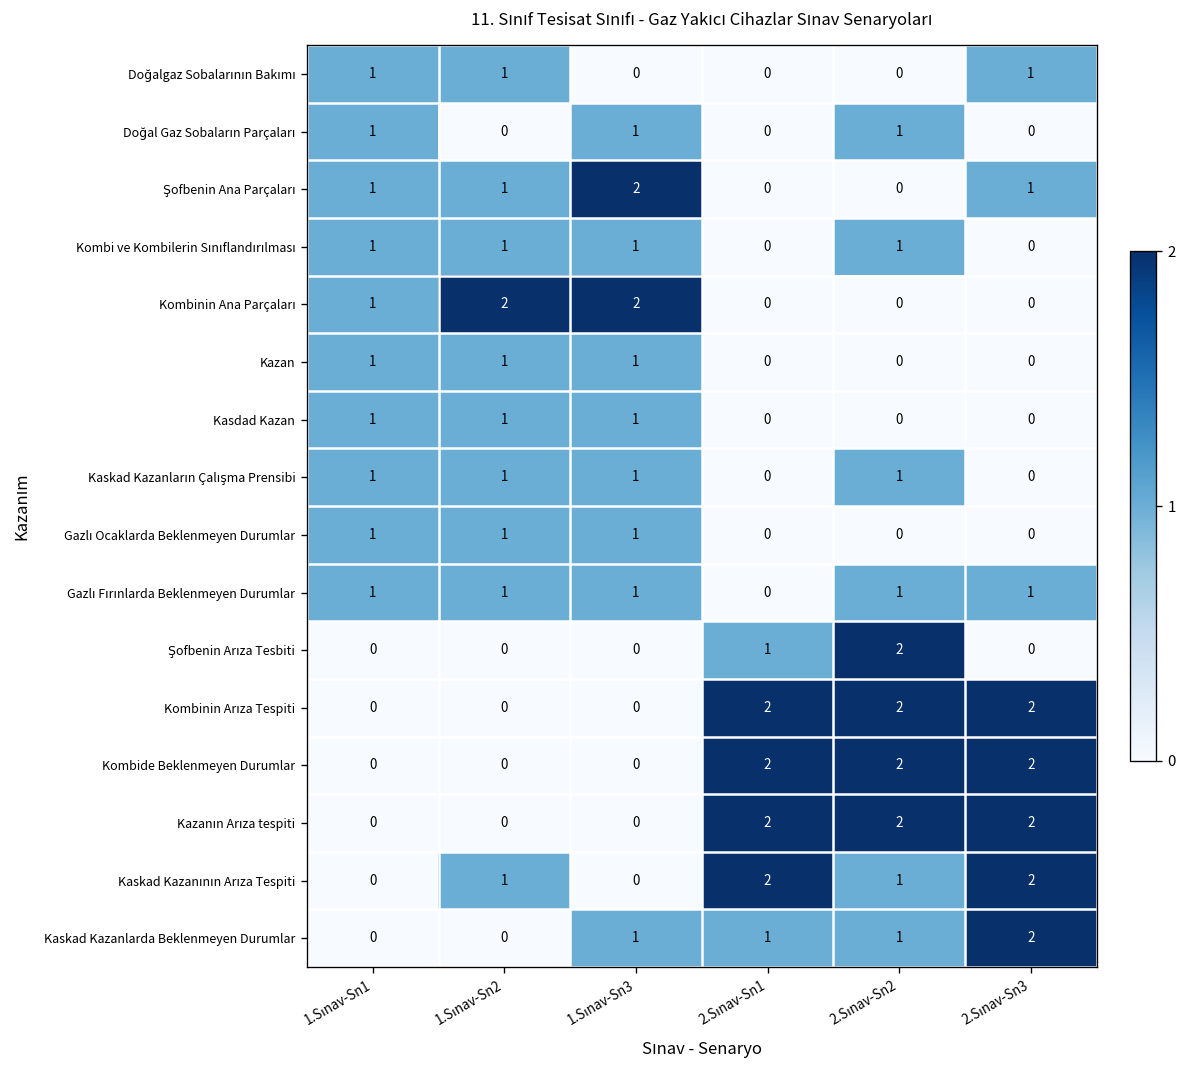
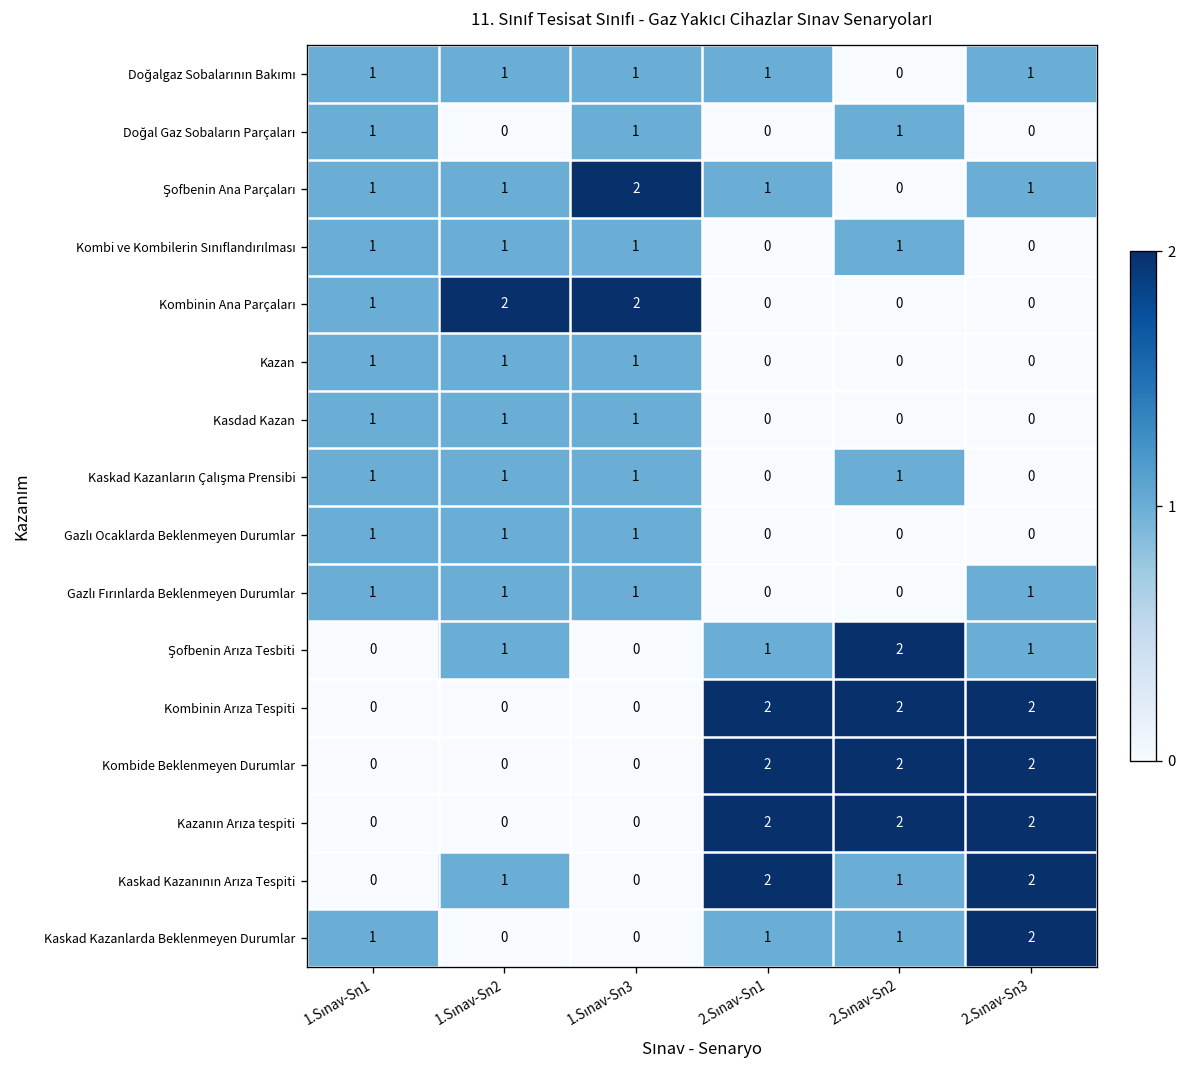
Doğalgaz Sobalarının Bakımı, 1.Sınav-Sn3: 0 -> 1
Doğalgaz Sobalarının Bakımı, 2.Sınav-Sn1: 0 -> 1
Şofbenin Ana Parçaları, 2.Sınav-Sn1: 0 -> 1
Gazlı Fırınlarda Beklenmeyen Durumlar, 2.Sınav-Sn2: 1 -> 0
Şofbenin Arıza Tesbiti, 1.Sınav-Sn2: 0 -> 1
Şofbenin Arıza Tesbiti, 2.Sınav-Sn3: 0 -> 1
Kaskad Kazanlarda Beklenmeyen Durumlar, 1.Sınav-Sn1: 0 -> 1
Kaskad Kazanlarda Beklenmeyen Durumlar, 1.Sınav-Sn3: 1 -> 0
